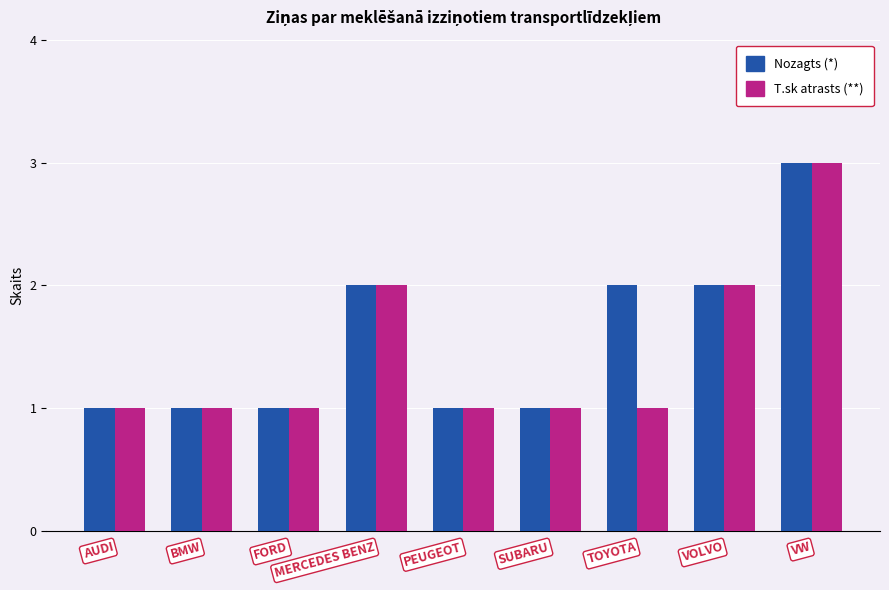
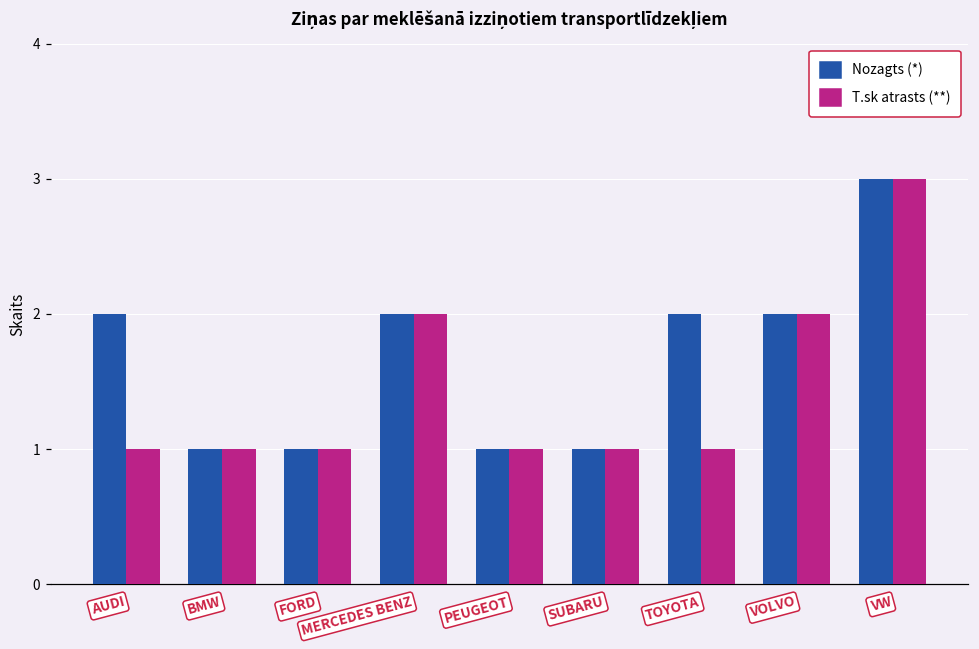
Nozagts (*), AUDI: 1 -> 2
